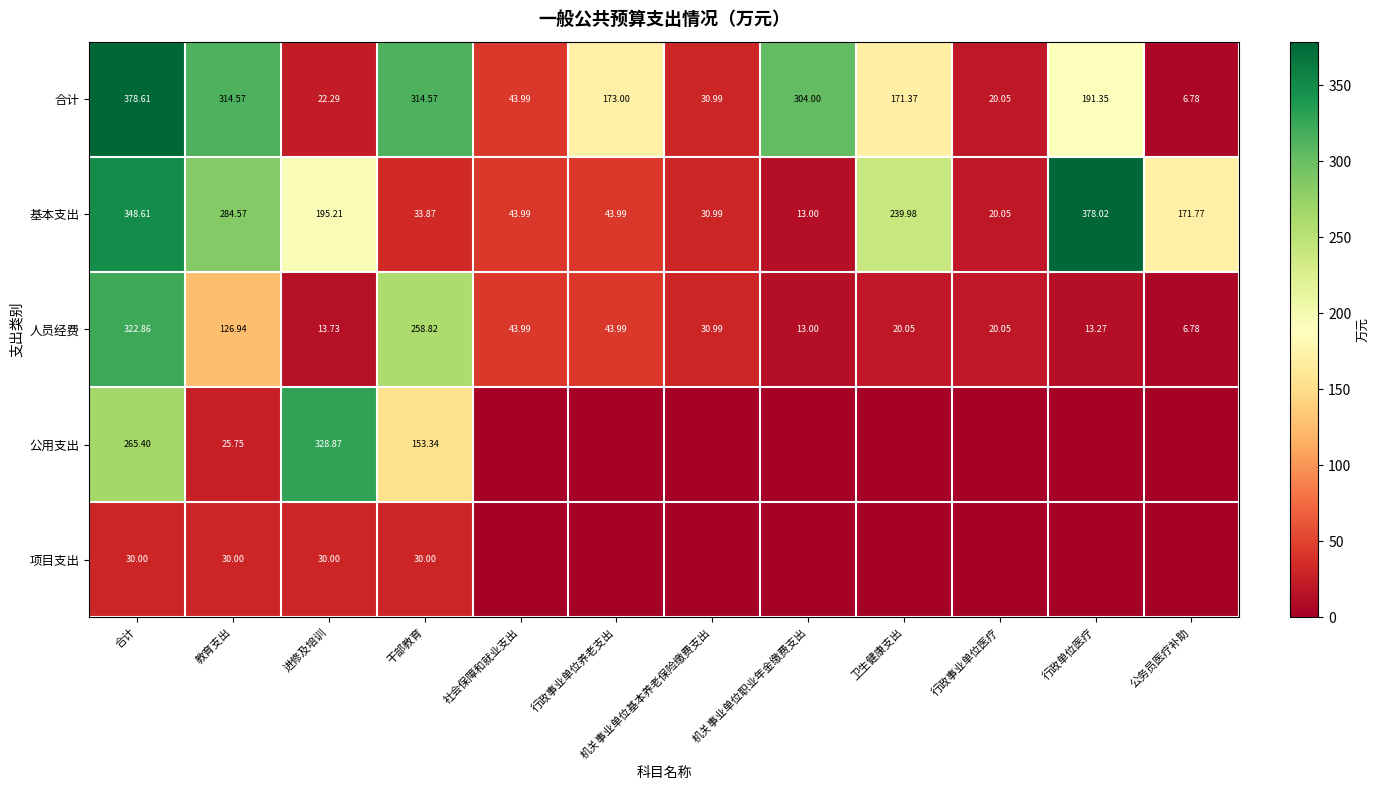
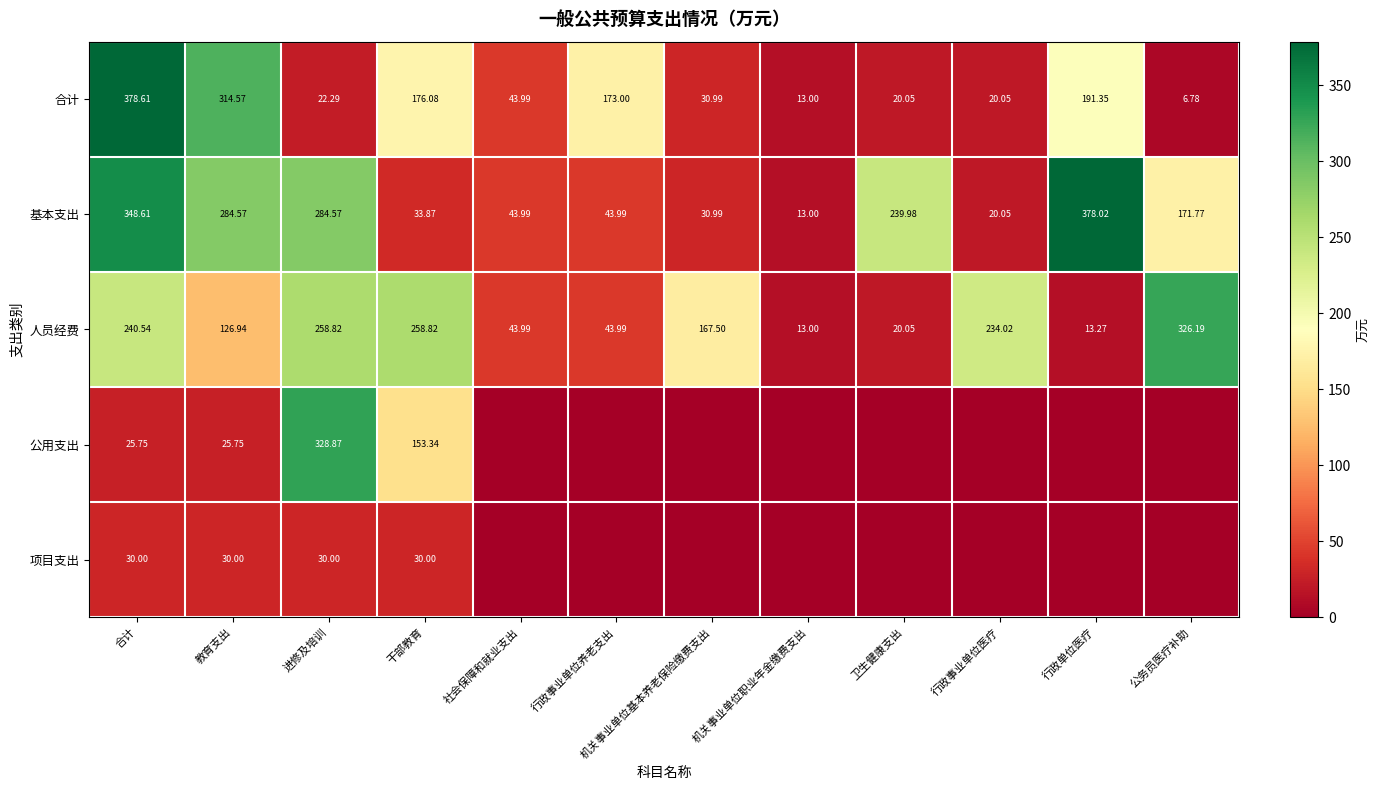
合计, 干部教育: 314.57 -> 176.08
合计, 机关事业单位职业年金缴费支出: 304.00 -> 13.00
合计, 卫生健康支出: 171.37 -> 20.05
基本支出, 进修及培训: 195.21 -> 284.57
人员经费, 合计: 322.86 -> 240.54
人员经费, 进修及培训: 13.73 -> 258.82
人员经费, 机关事业单位基本养老保险缴费支出: 30.99 -> 167.50
人员经费, 行政事业单位医疗: 20.05 -> 234.02
人员经费, 公务员医疗补助: 6.78 -> 326.19
公用支出, 合计: 265.40 -> 25.75
